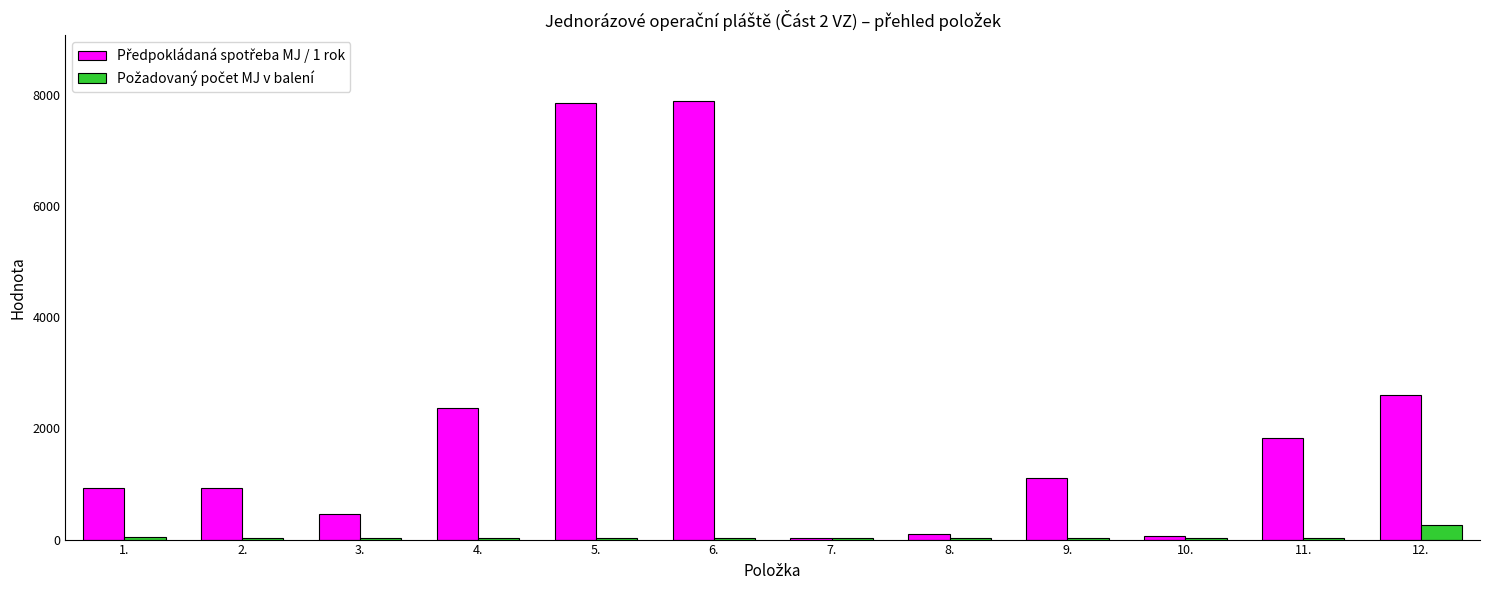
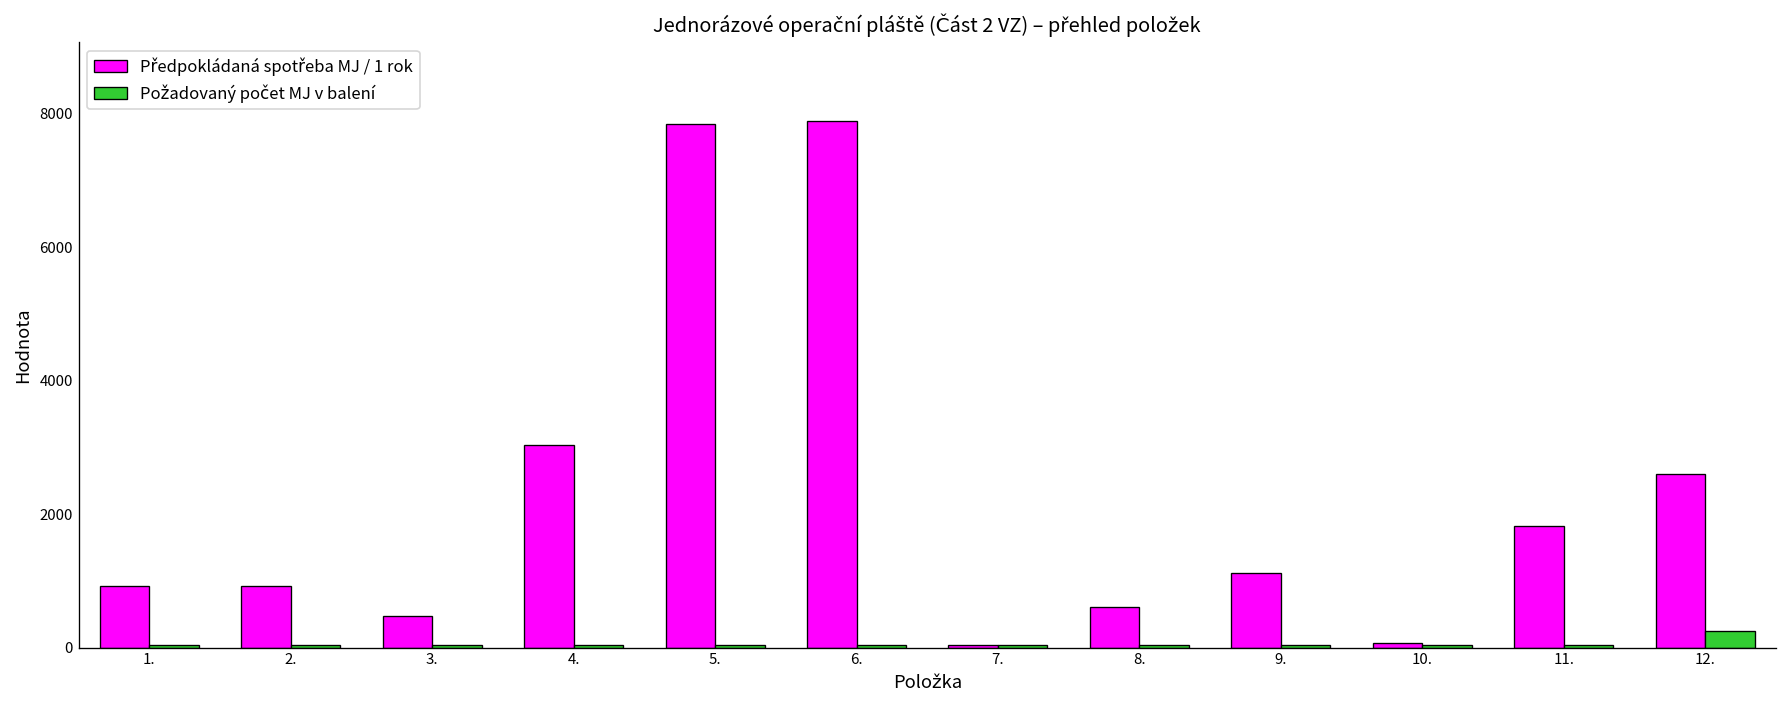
Předpokládaná spotřeba MJ / 1 rok, 4.: 2400 -> 3000
Předpokládaná spotřeba MJ / 1 rok, 8.: 100 -> 600
